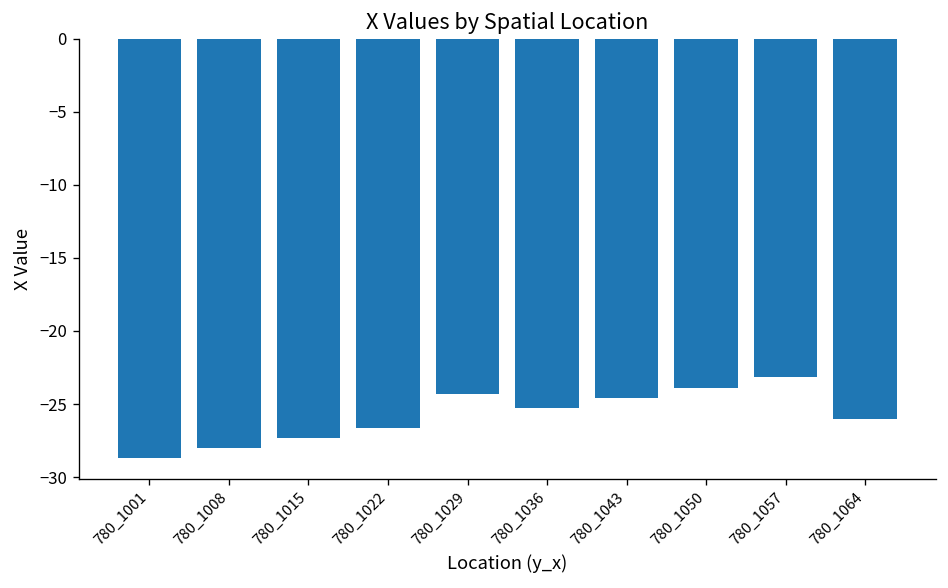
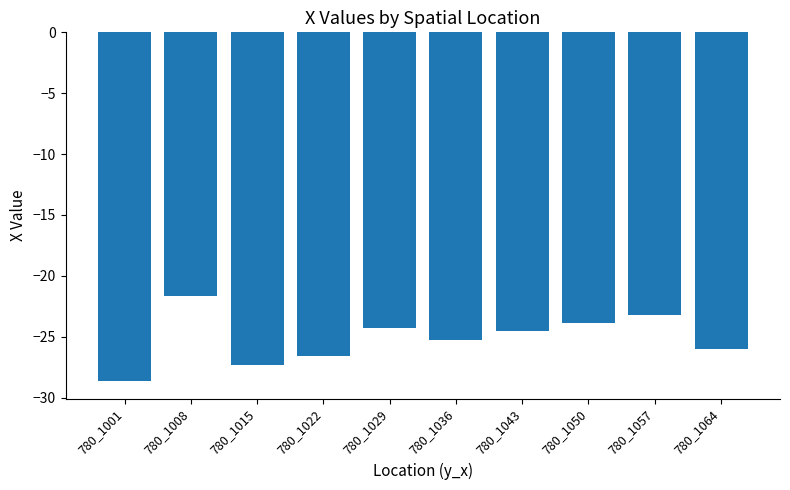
780_1008: -28.0 -> -21.7
